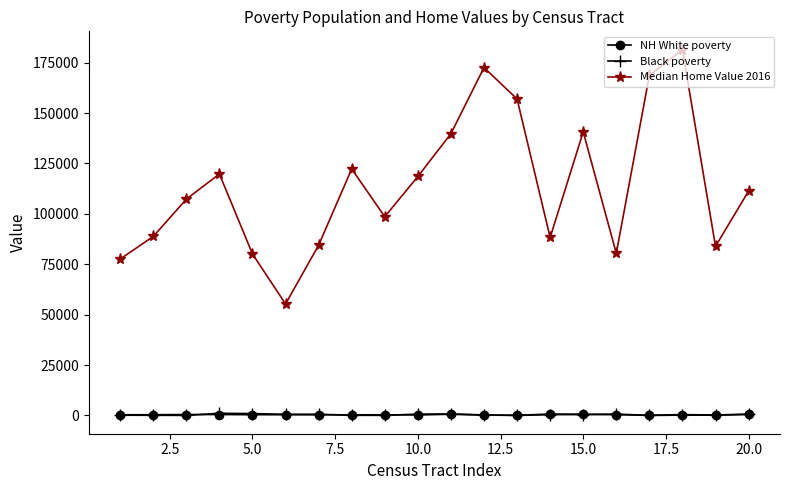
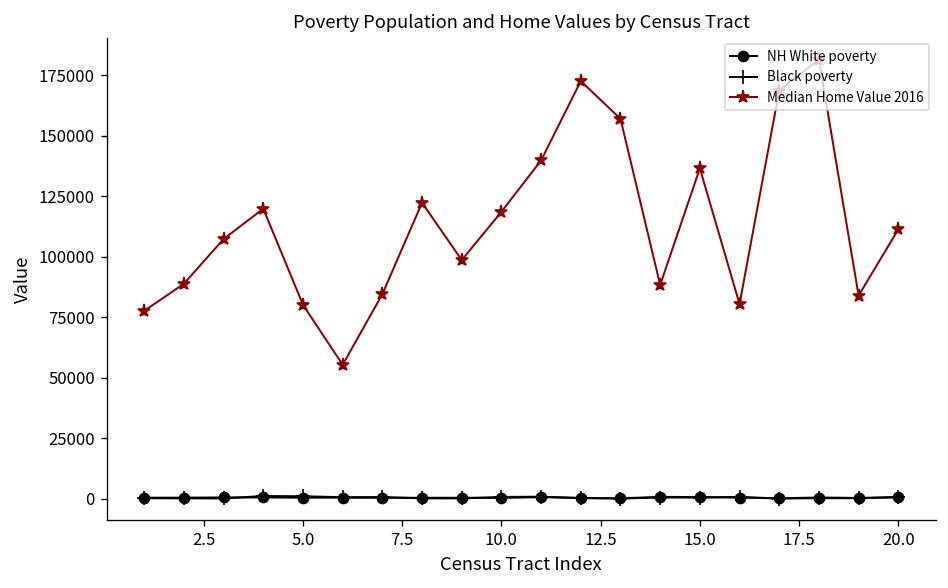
Median Home Value 2016, 15.0: 141000 -> 137000
